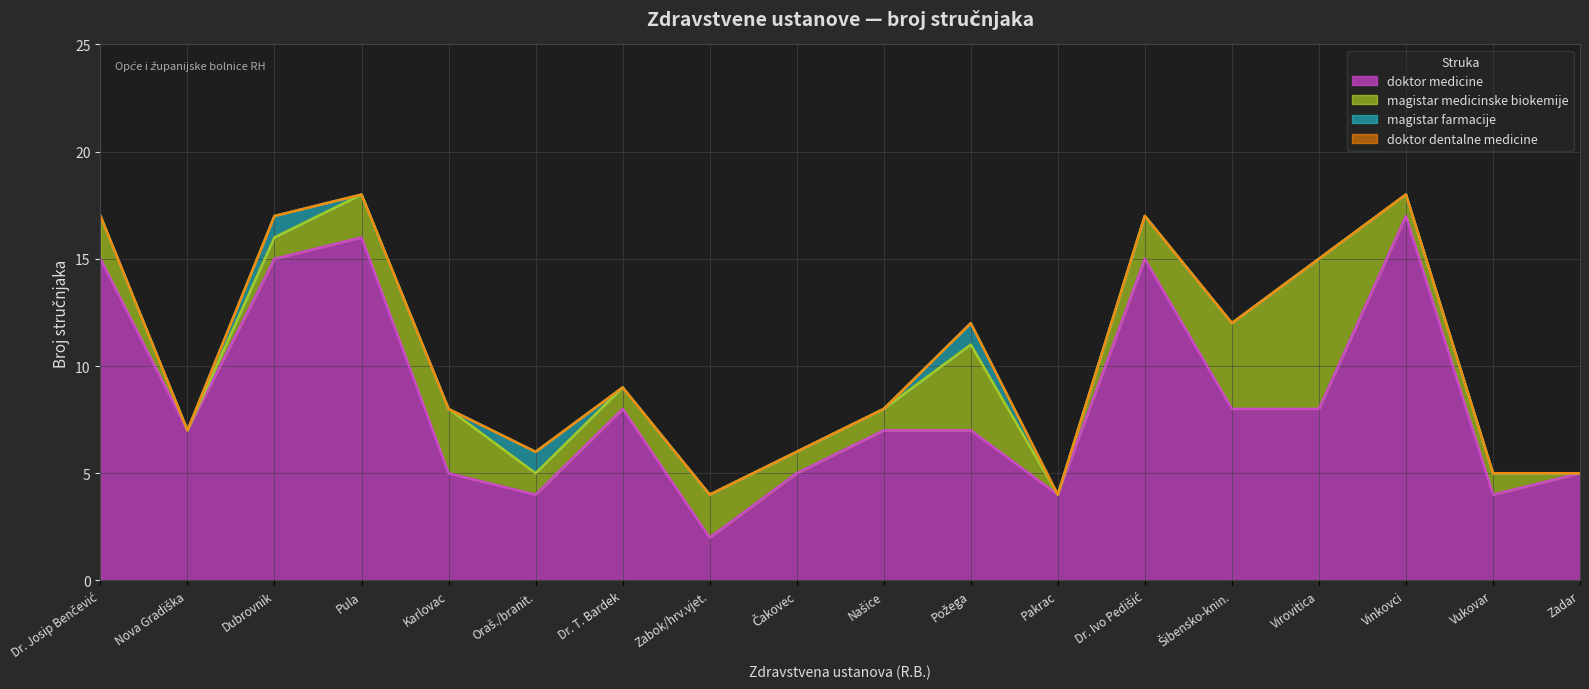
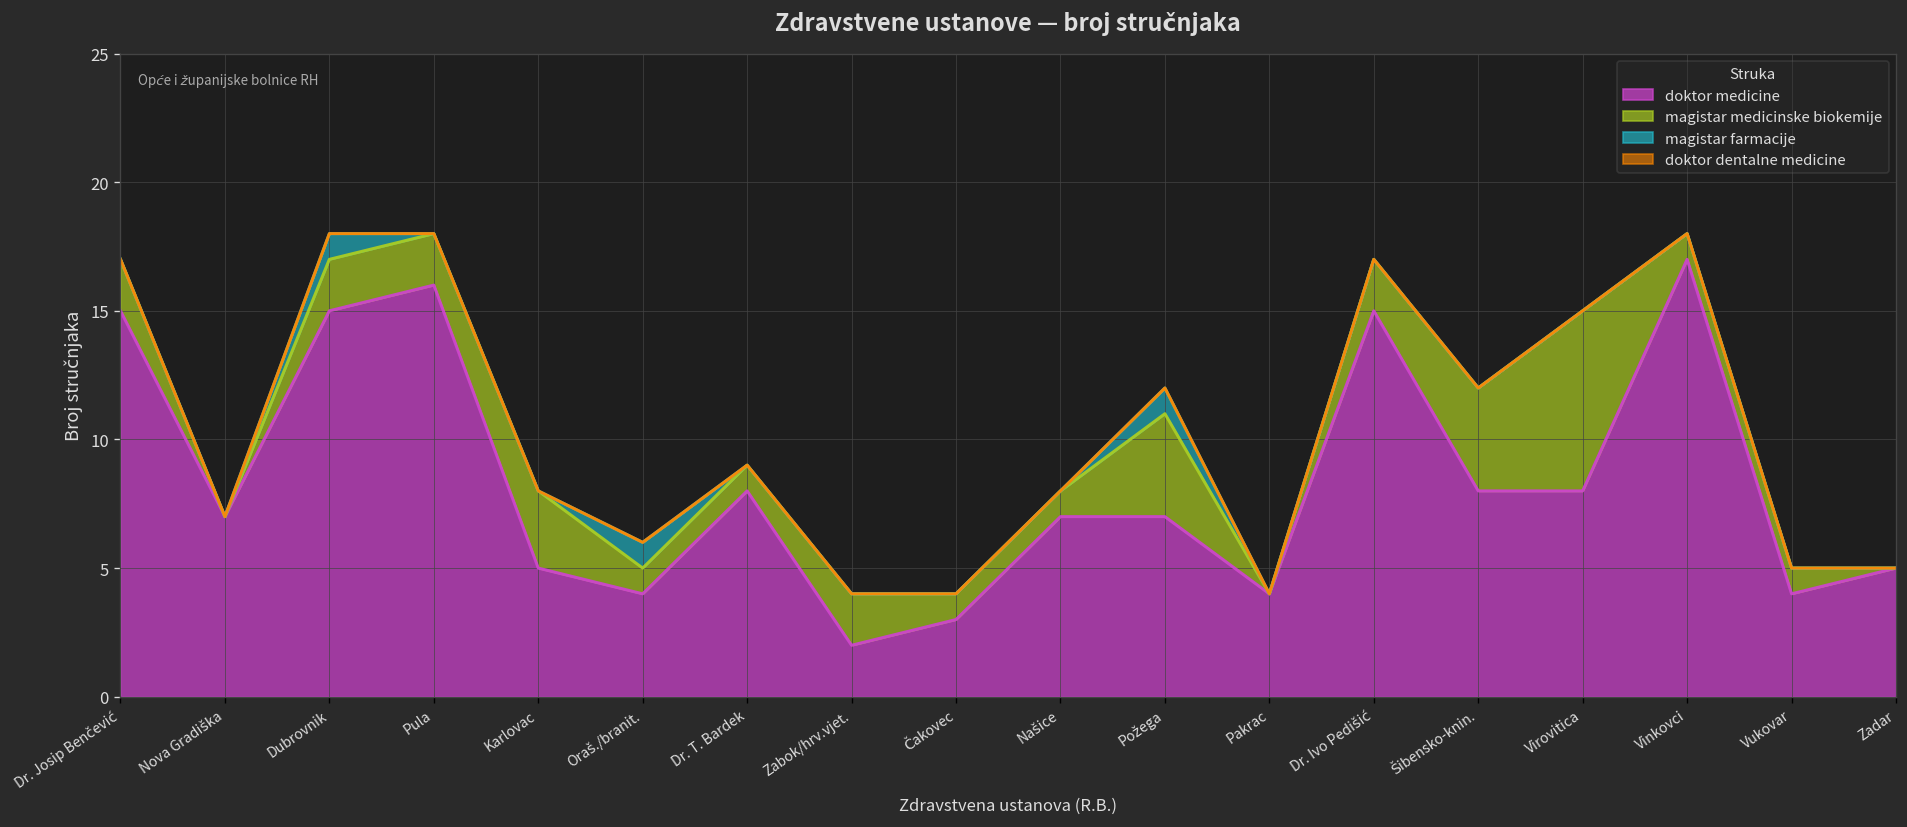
magistar medicinske biokemije, Dubrovnik: 1 -> 2
doktor medicine, Čakovec: 5 -> 3
